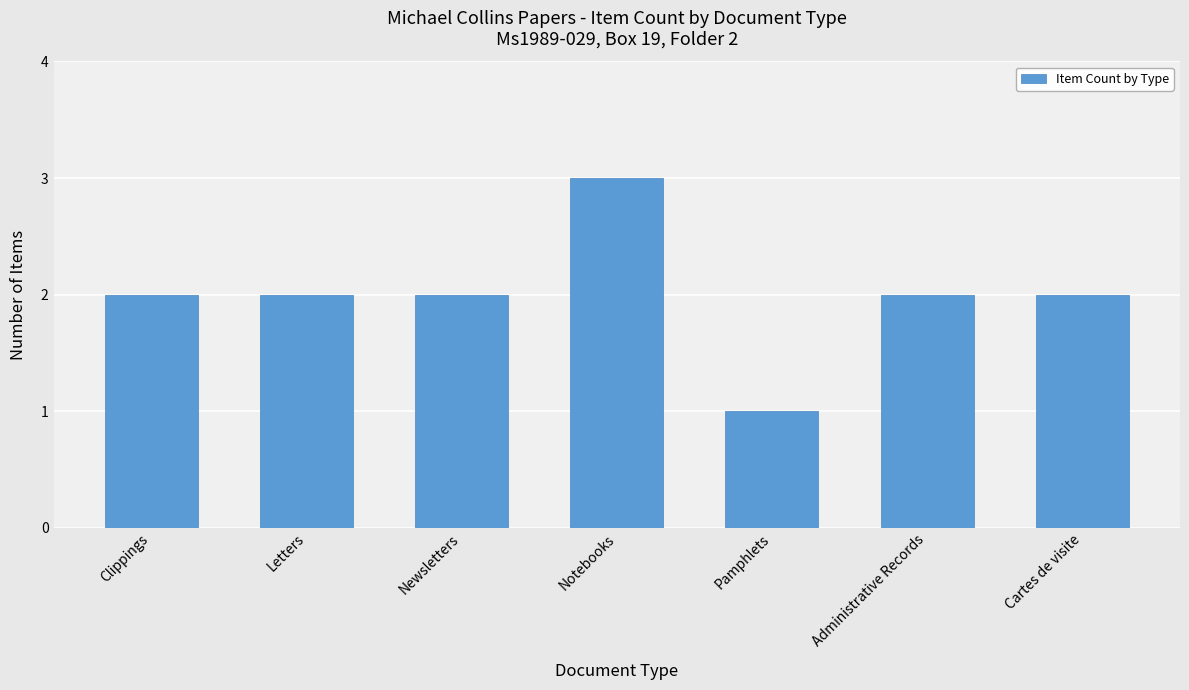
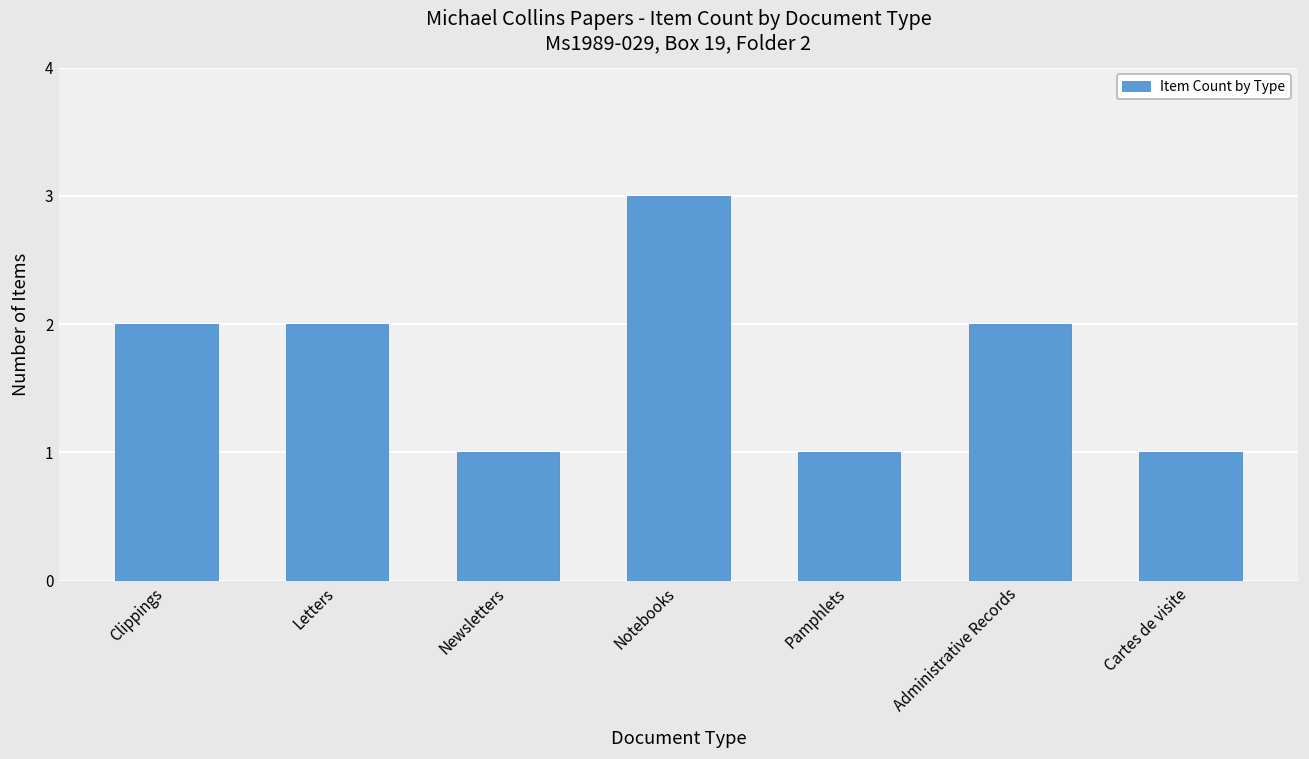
Newsletters: 2 -> 1
Cartes de visite: 2 -> 1
